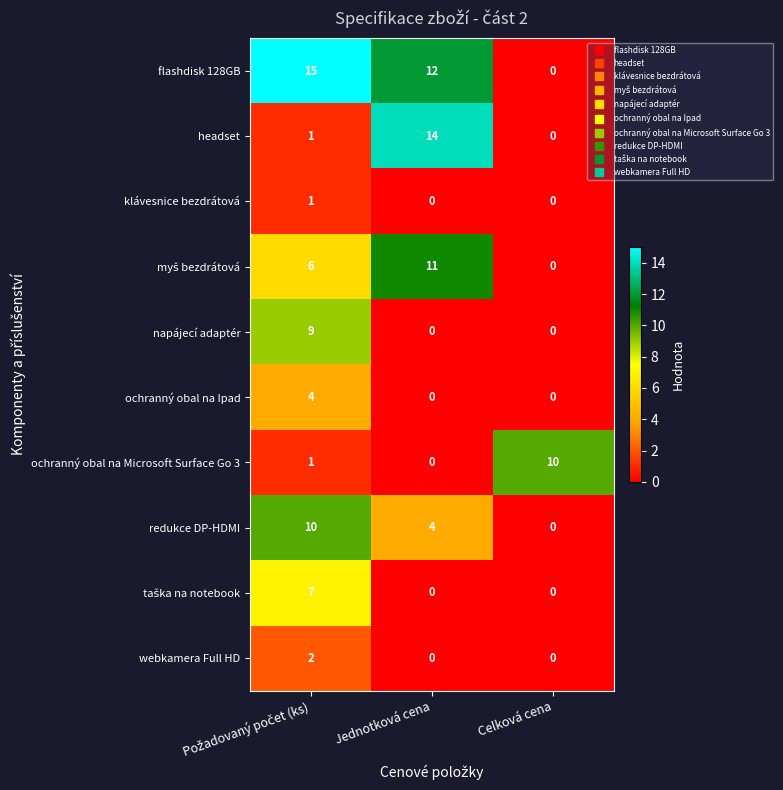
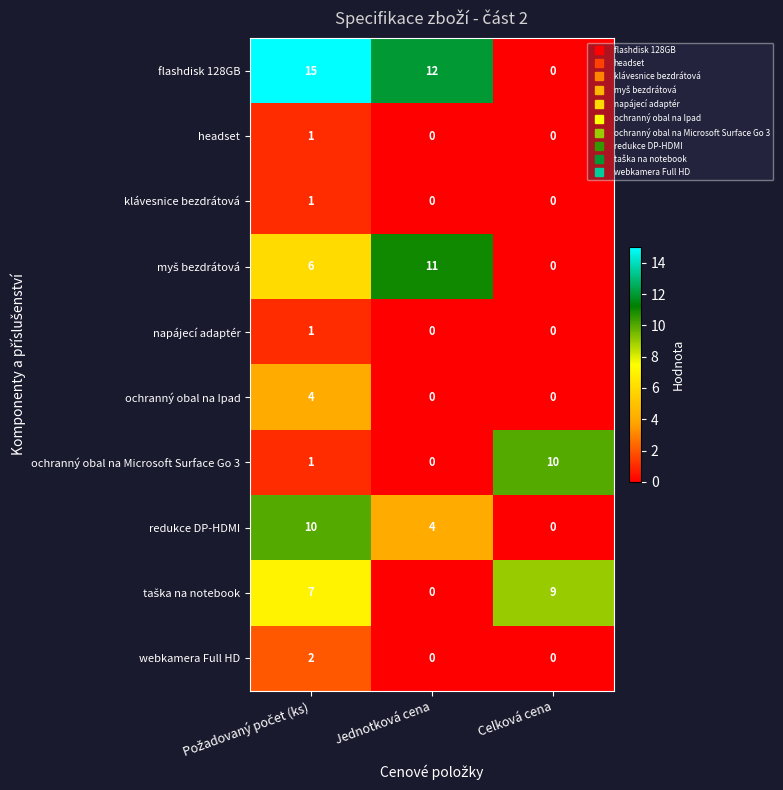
headset, Jednotková cena: 14 -> 0
napájecí adaptér, Požadovaný počet (ks): 9 -> 1
taška na notebook, Celková cena: 0 -> 9
